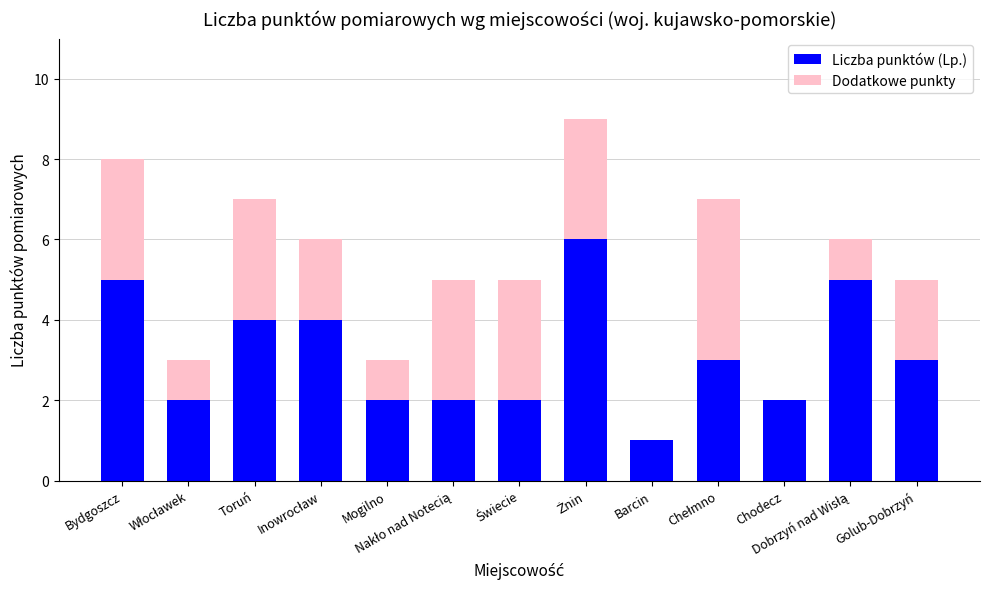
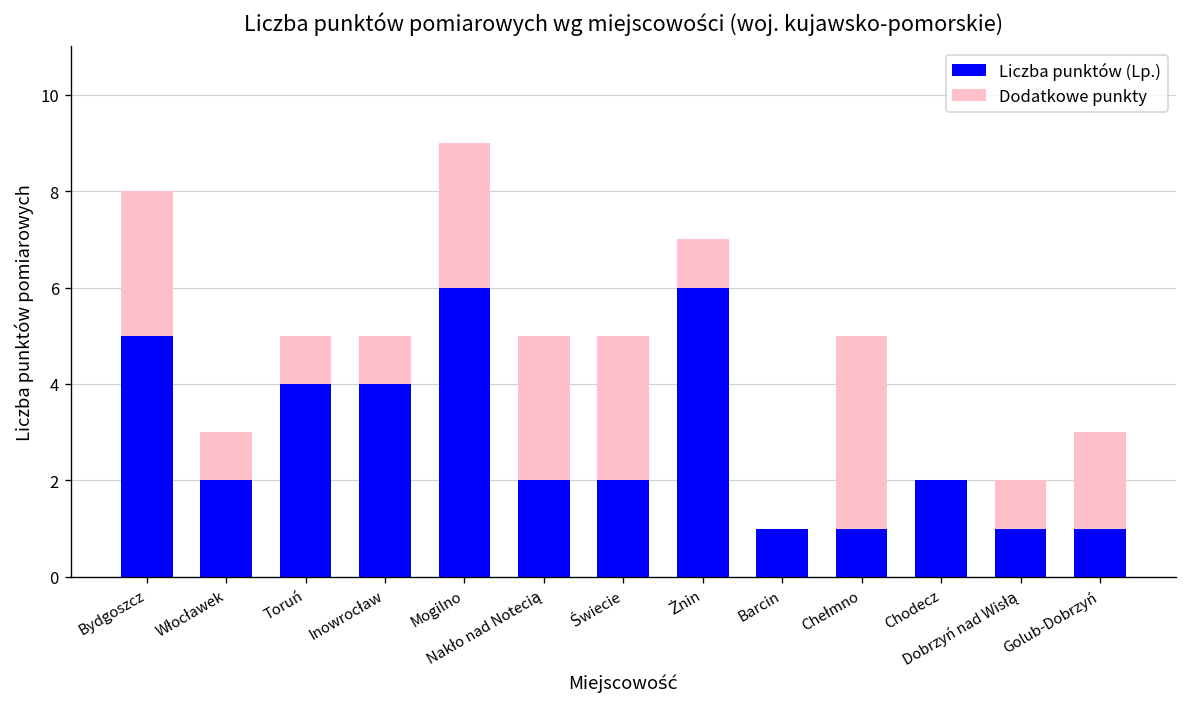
Dodatkowe punkty, Toruń: 3 -> 1
Dodatkowe punkty, Inowrocław: 2 -> 1
Liczba punktów (Lp.), Mogilno: 2 -> 6
Dodatkowe punkty, Mogilno: 1 -> 3
Dodatkowe punkty, Żnin: 3 -> 1
Liczba punktów (Lp.), Chełmno: 3 -> 1
Liczba punktów (Lp.), Dobrzyń nad Wisłą: 5 -> 1
Liczba punktów (Lp.), Golub-Dobrzyń: 3 -> 1
